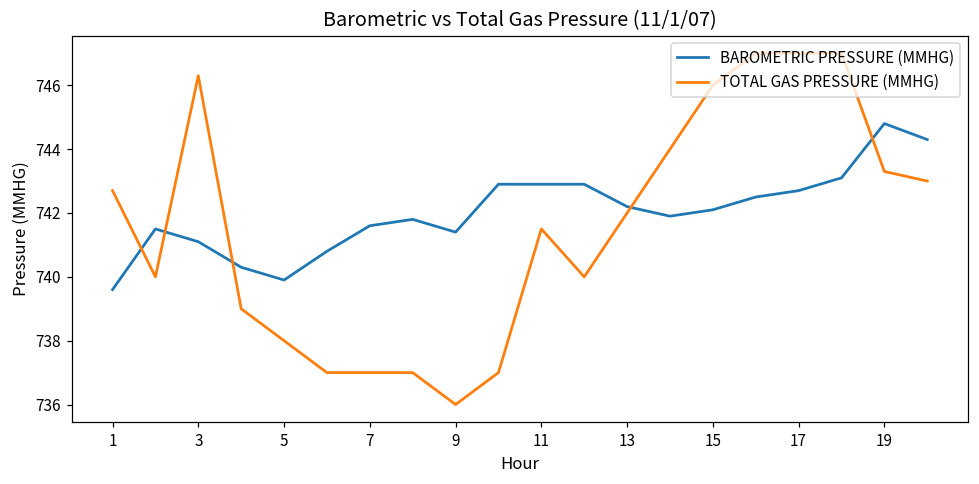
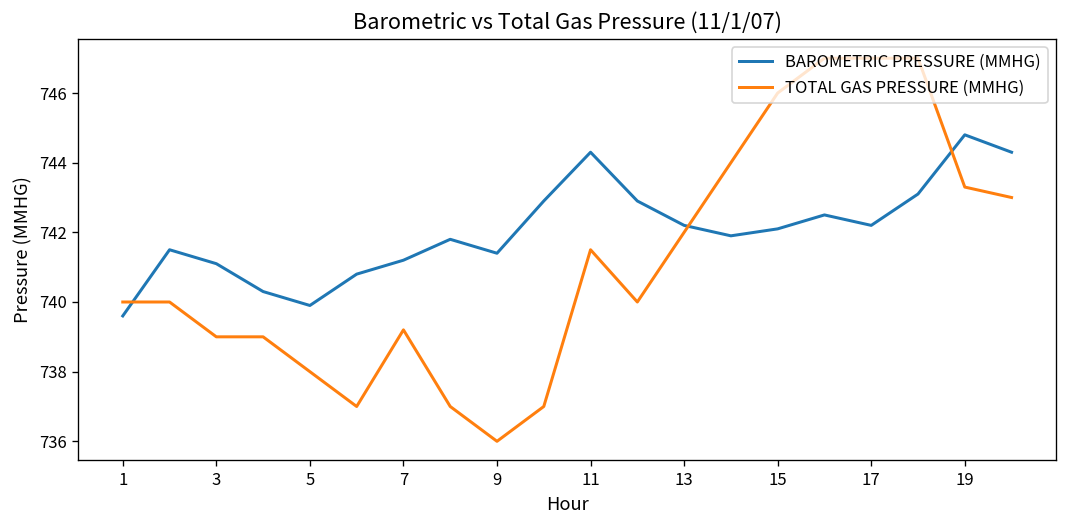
TOTAL GAS PRESSURE (MMHG), 1: 742.7 -> 740.0
TOTAL GAS PRESSURE (MMHG), 3: 746.3 -> 739.0
BAROMETRIC PRESSURE (MMHG), 7: 741.6 -> 741.2
TOTAL GAS PRESSURE (MMHG), 7: 737.0 -> 739.2
BAROMETRIC PRESSURE (MMHG), 11: 742.9 -> 744.3
BAROMETRIC PRESSURE (MMHG), 17: 742.7 -> 742.2
